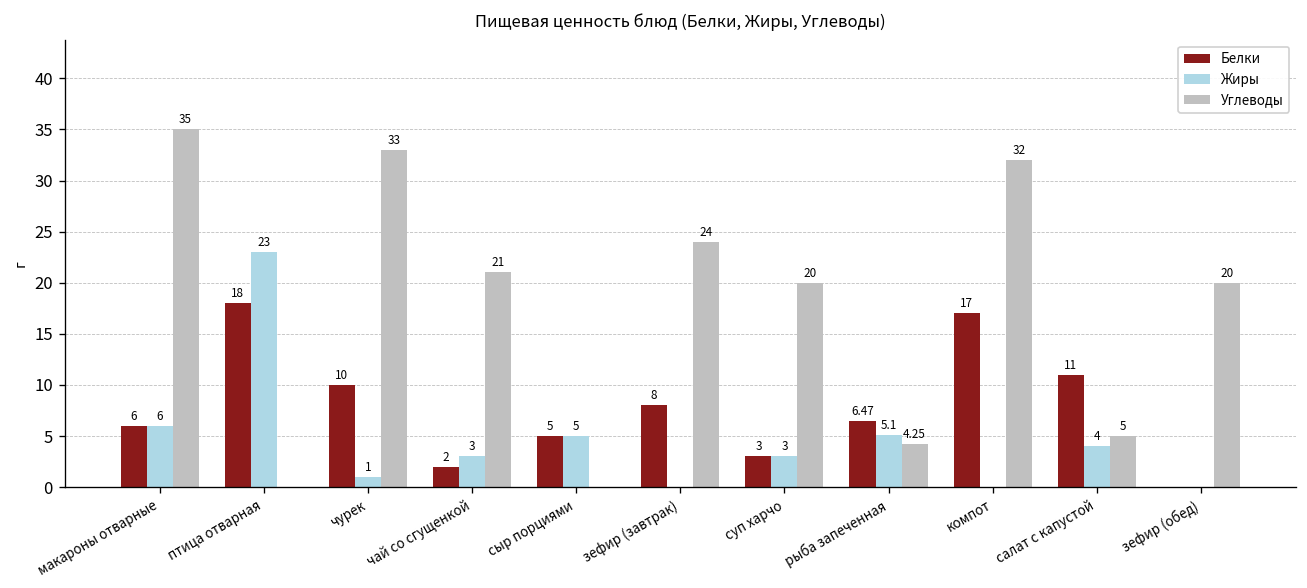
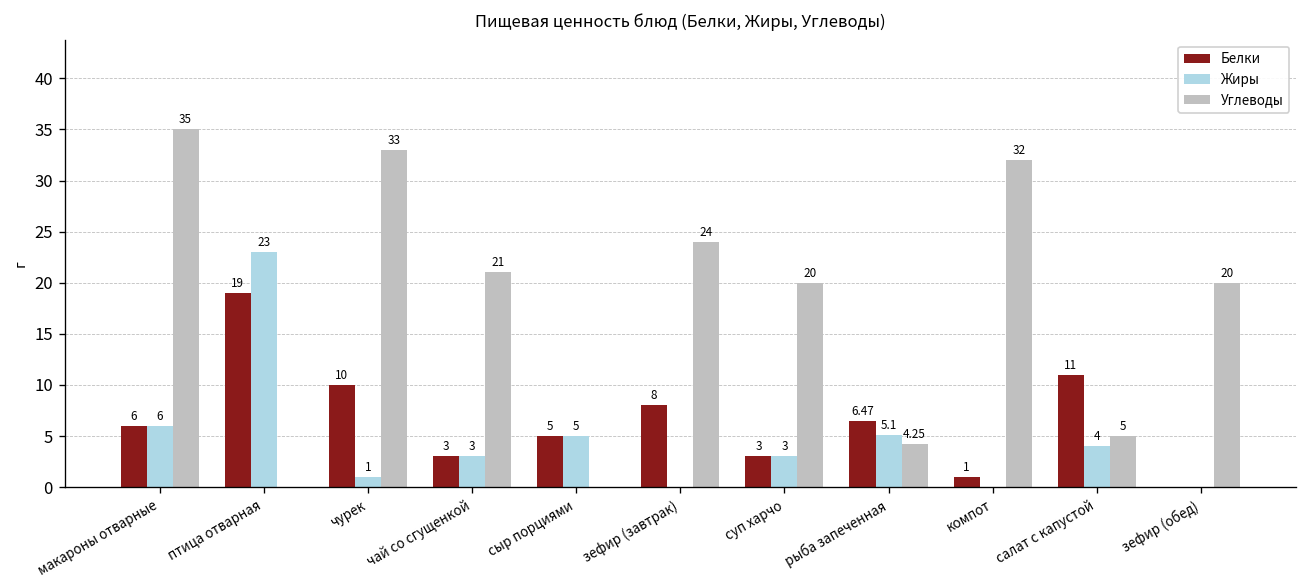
Белки, птица отварная: 18 -> 19
Белки, чай со сгущенкой: 2 -> 3
Белки, компот: 17 -> 1
